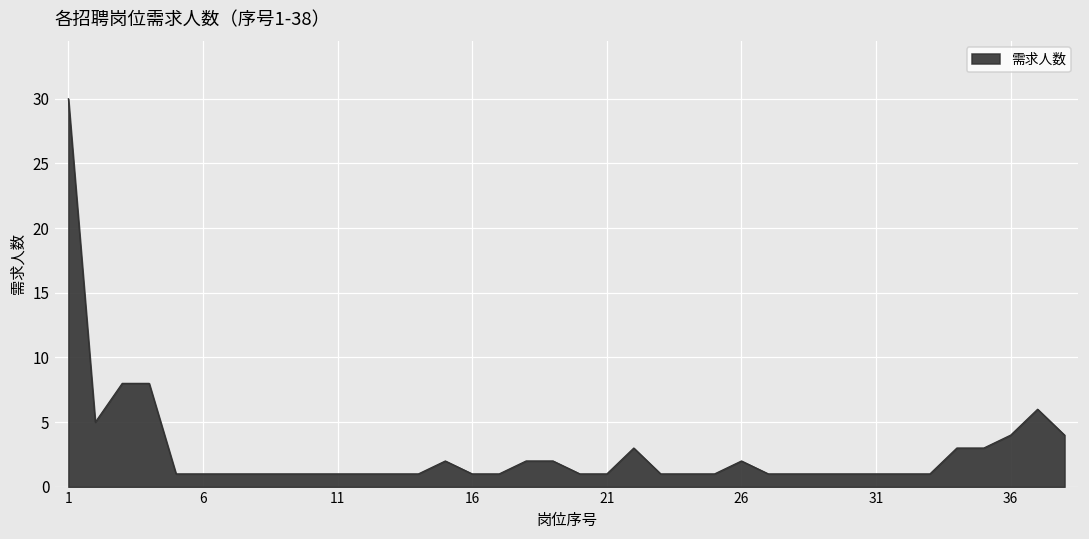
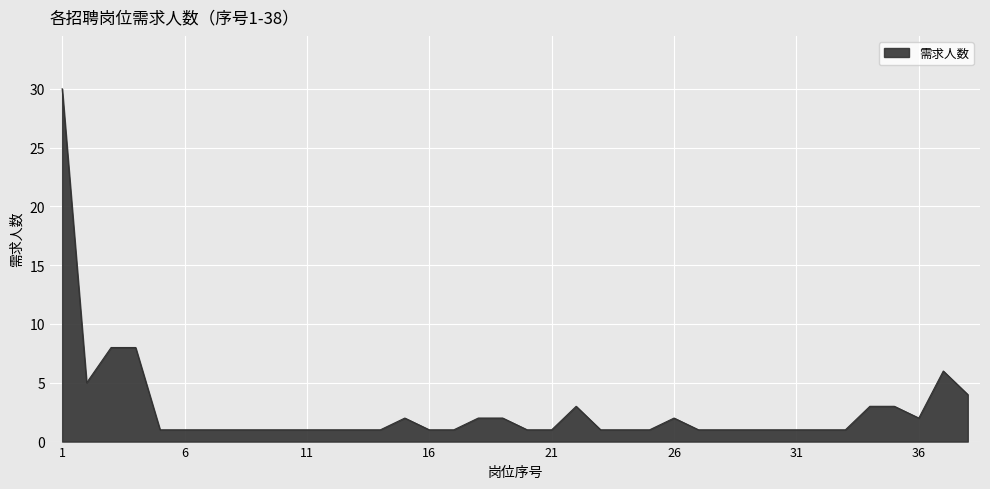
36: 4 -> 2
